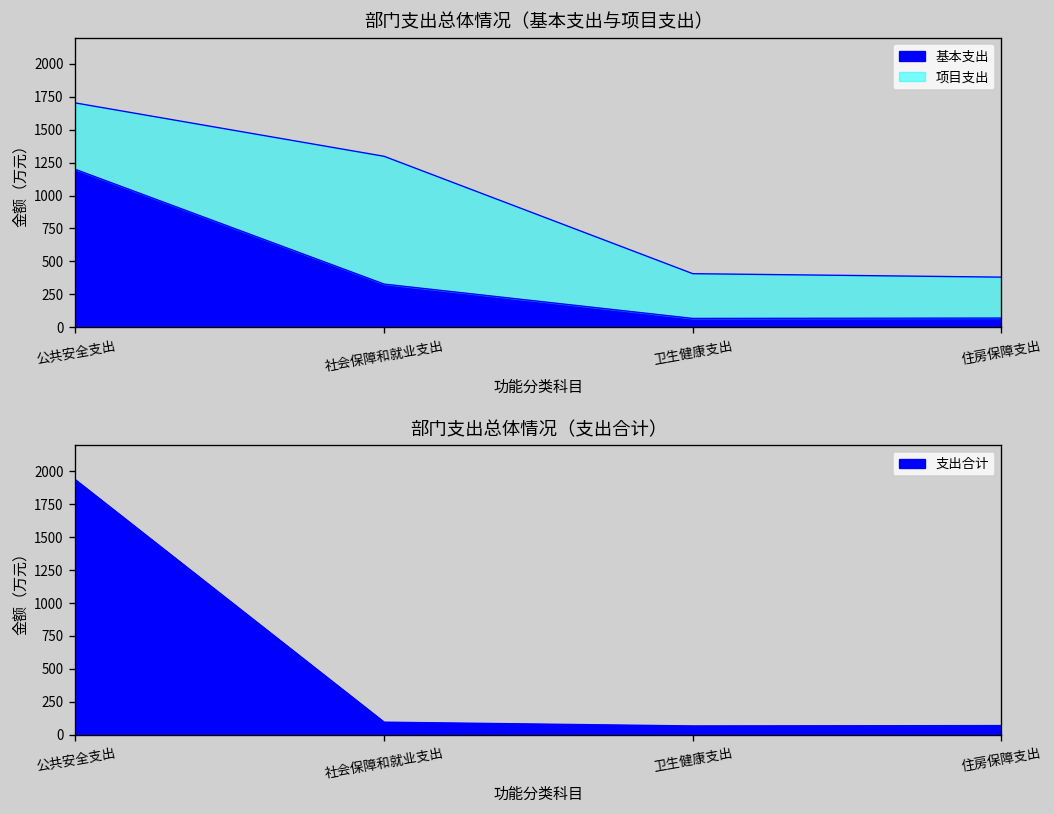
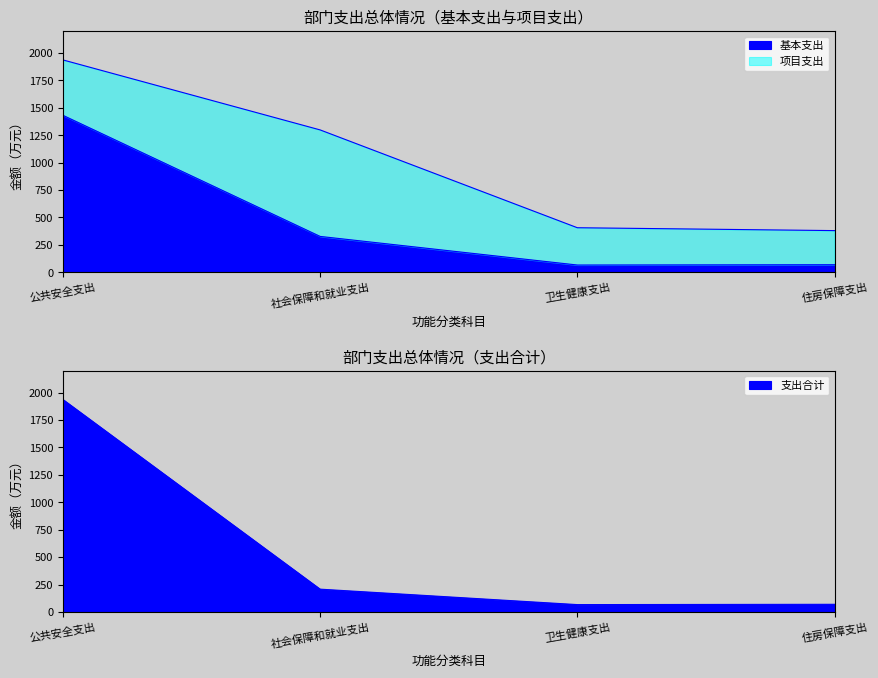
部门支出总体情况（基本支出与项目支出）, 基本支出, 公共安全支出: 1200 -> 1430
部门支出总体情况（支出合计）, 社会保障和就业支出: 100 -> 210
